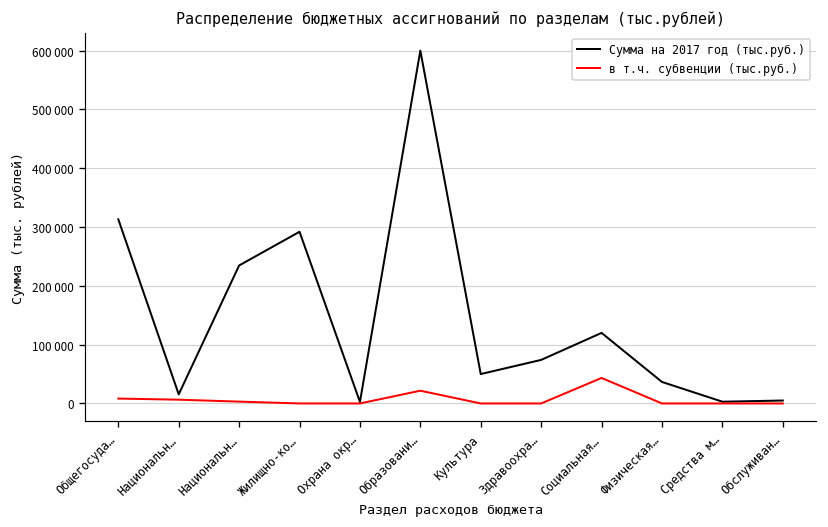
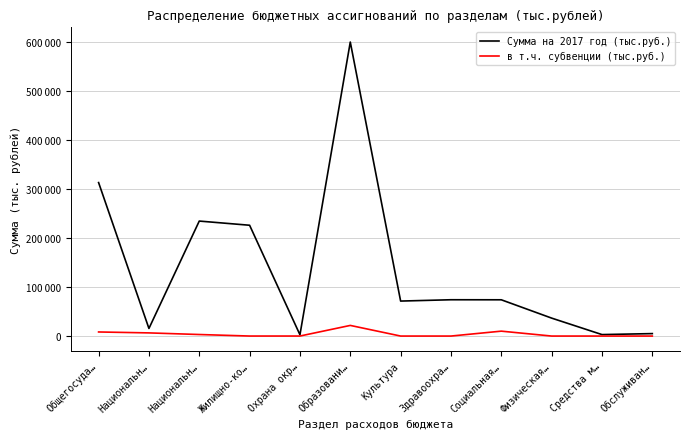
Сумма на 2017 год (тыс.руб.), Жилищно-ко…: 290000 -> 230000
Сумма на 2017 год (тыс.руб.), Культура: 50000 -> 70000
Сумма на 2017 год (тыс.руб.), Социальная…: 120000 -> 70000
в т.ч. субвенции (тыс.руб.), Социальная…: 40000 -> 10000
